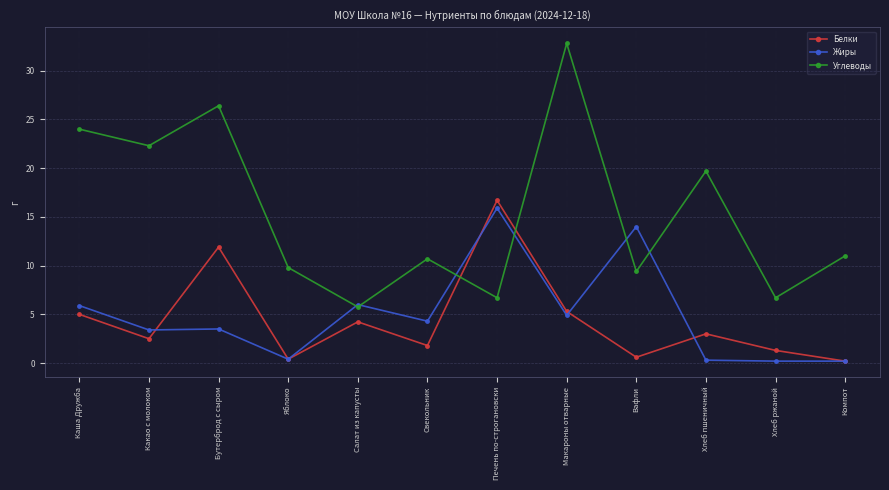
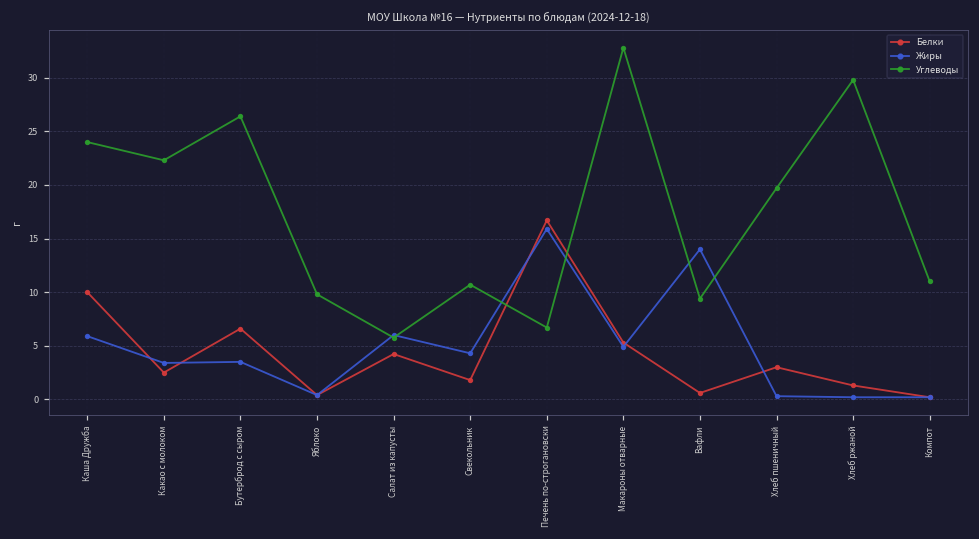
Белки, Каша Дружба: 5 -> 10
Белки, Бутерброд с сыром: 12 -> 7
Углеводы, Хлеб ржаной: 7 -> 30
